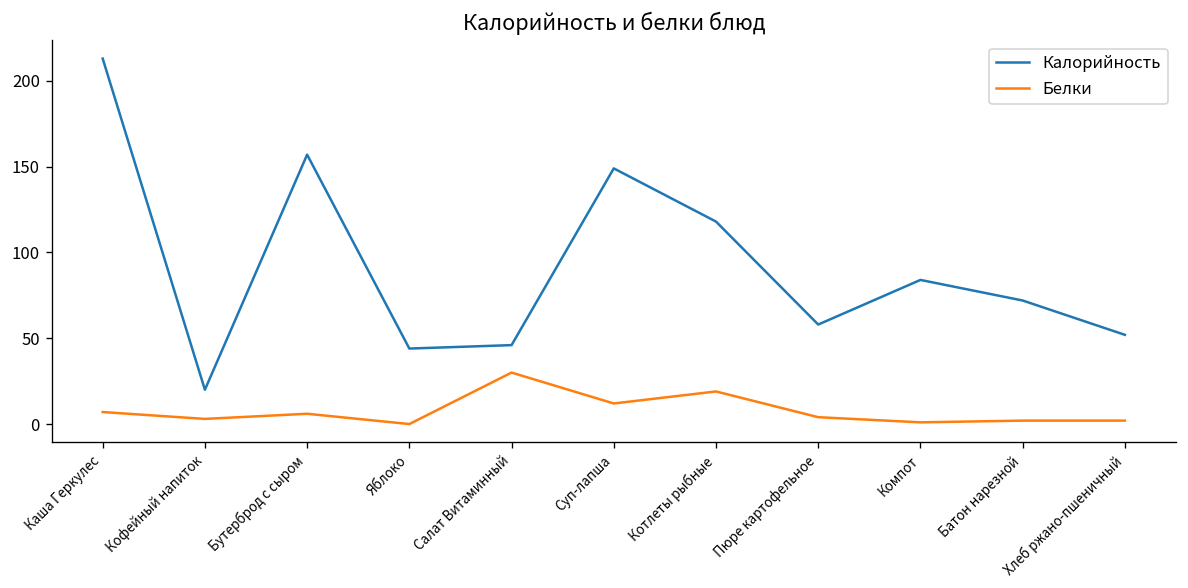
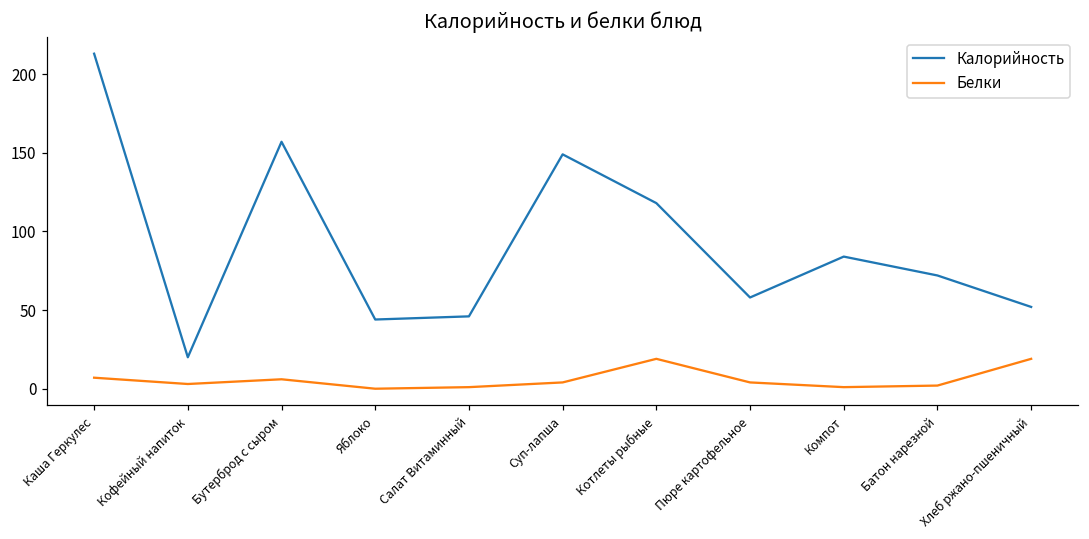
Белки, Салат Витаминный: 30 -> 1
Белки, Суп-лапша: 12 -> 4
Белки, Хлеб ржано-пшеничный: 2 -> 19
